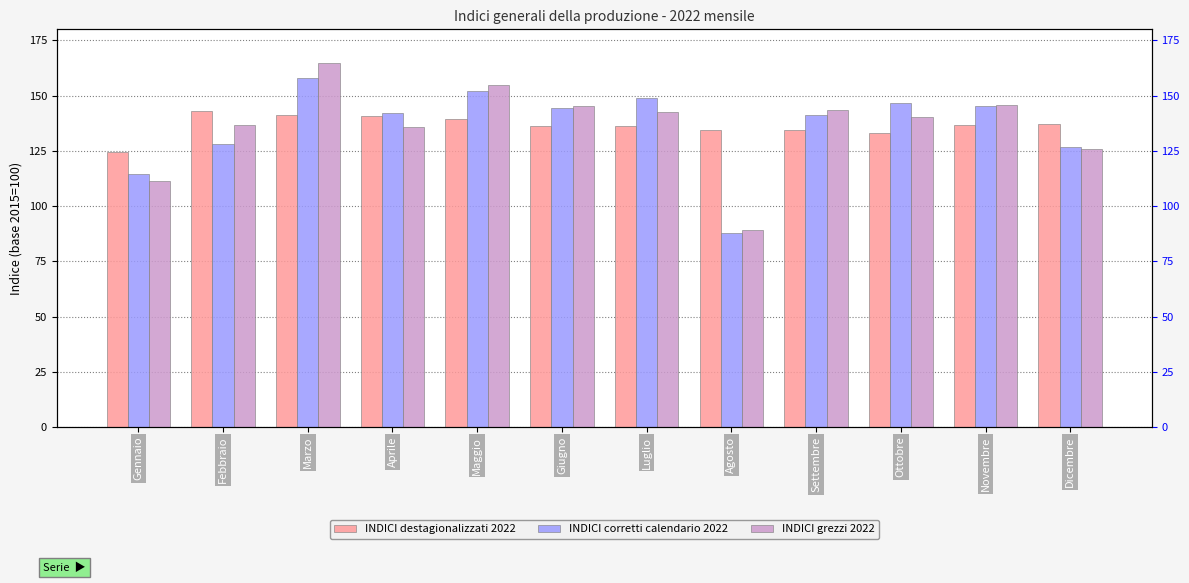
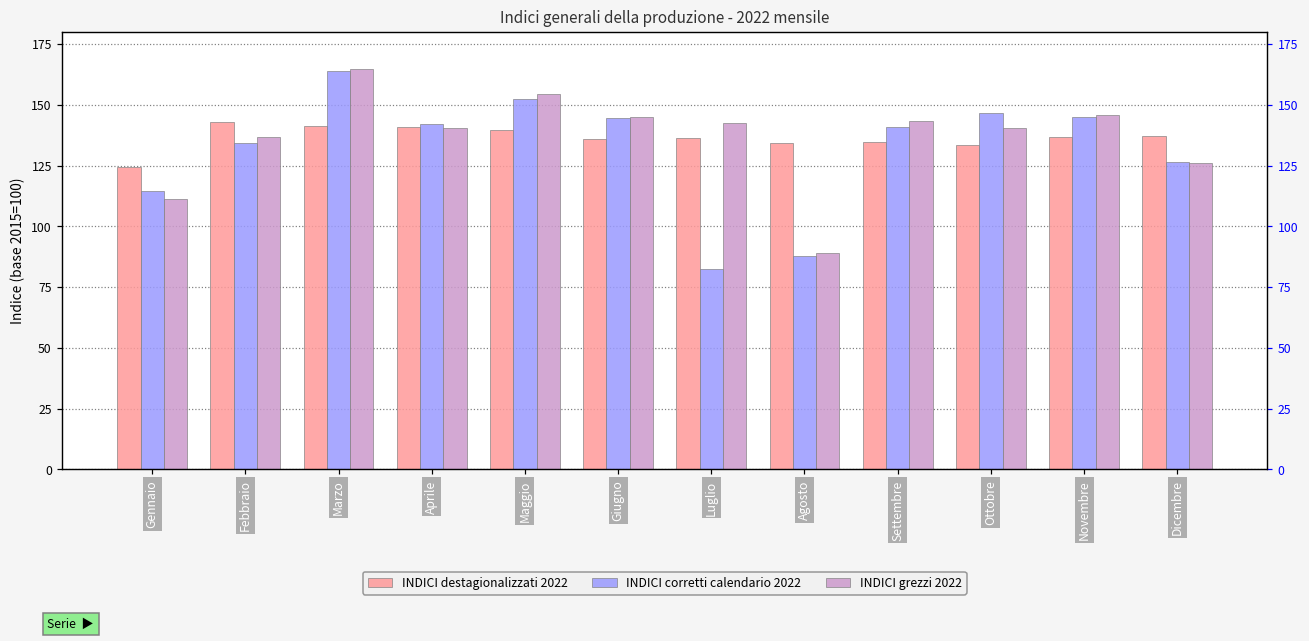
INDICI corretti calendario 2022, Febbraio: 128 -> 135
INDICI corretti calendario 2022, Marzo: 158 -> 164
INDICI grezzi 2022, Aprile: 136 -> 140
INDICI corretti calendario 2022, Luglio: 149 -> 83
